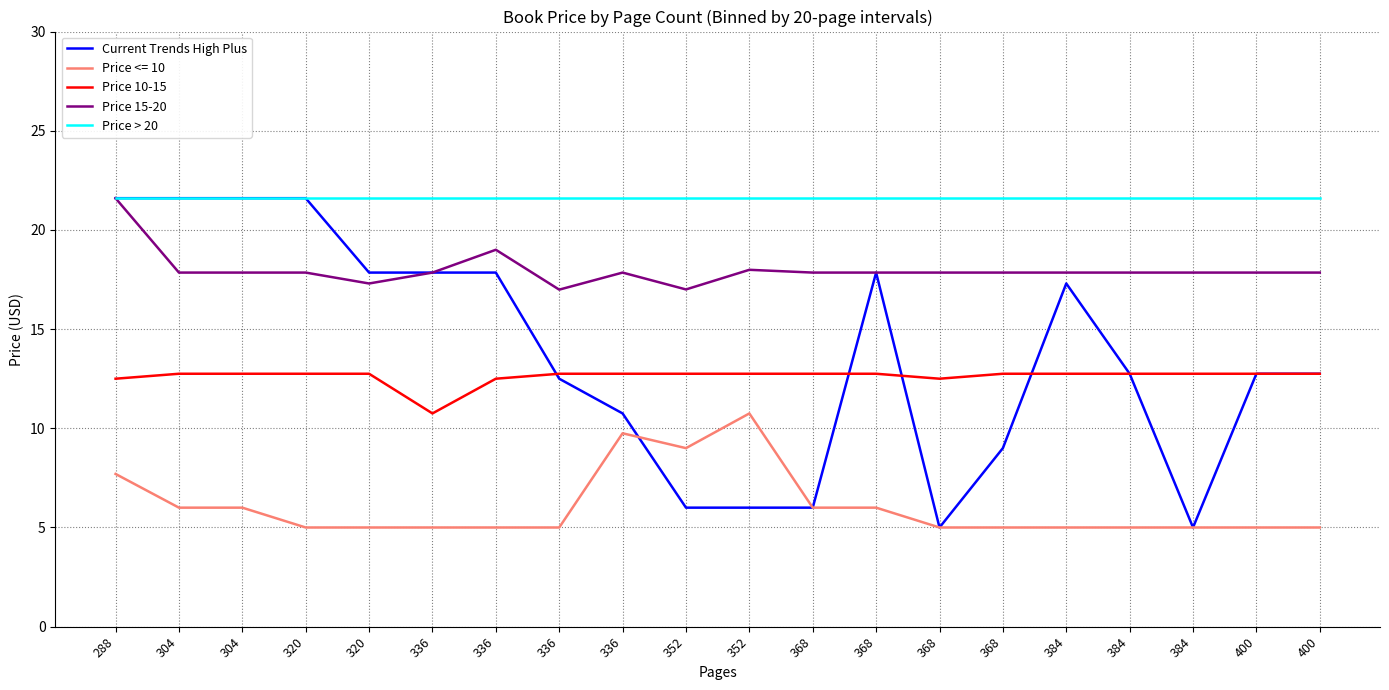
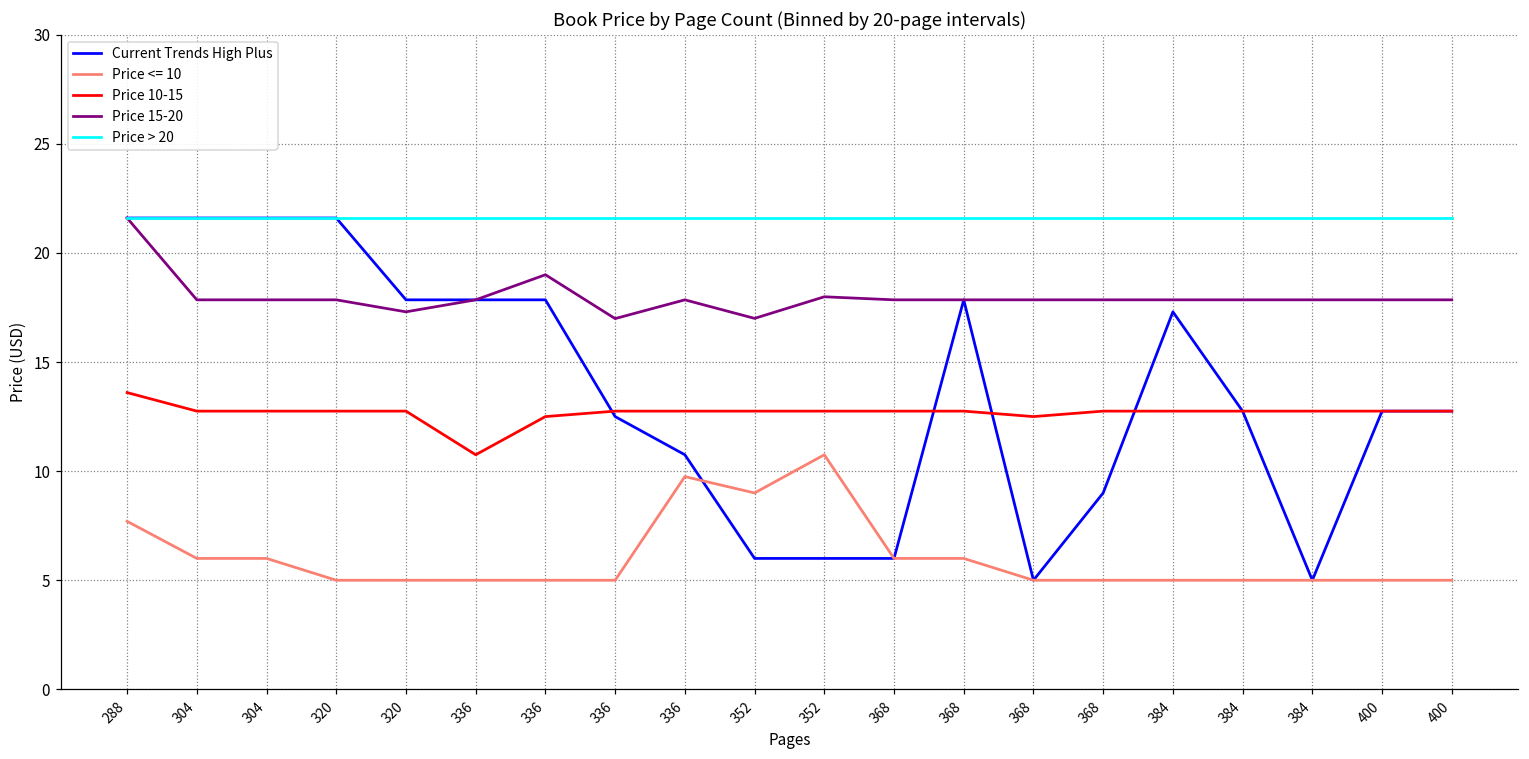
Price 10-15, 288: 12.5 -> 13.6
